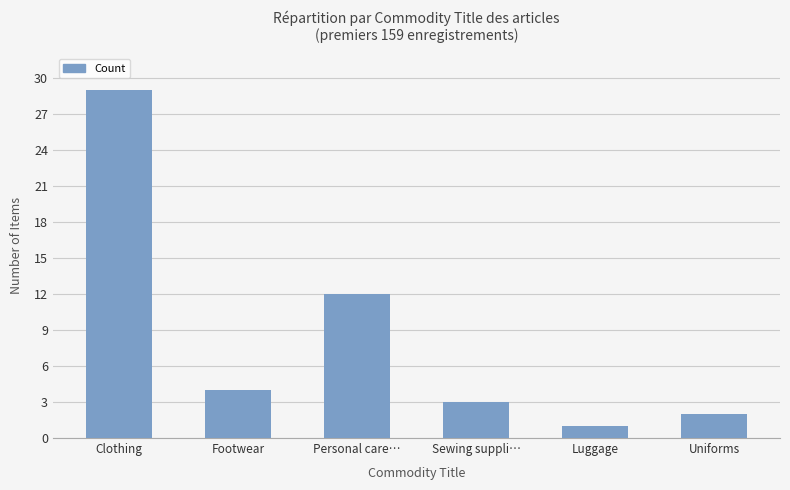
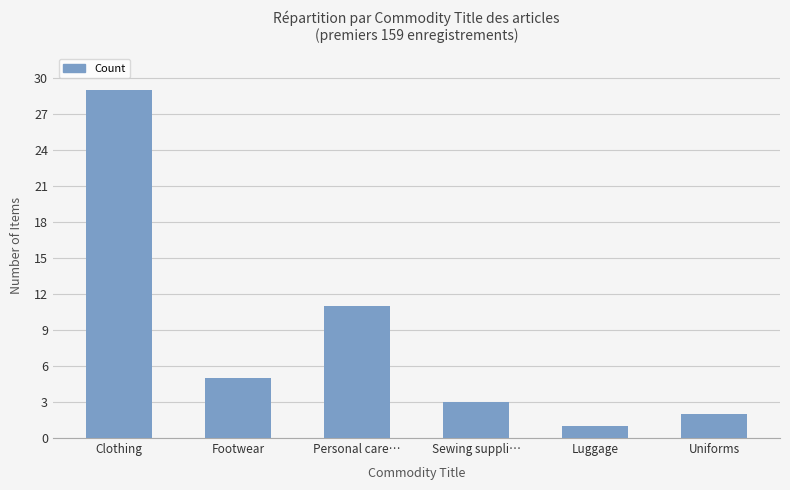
Footwear: 4 -> 5
Personal care…: 12 -> 11
